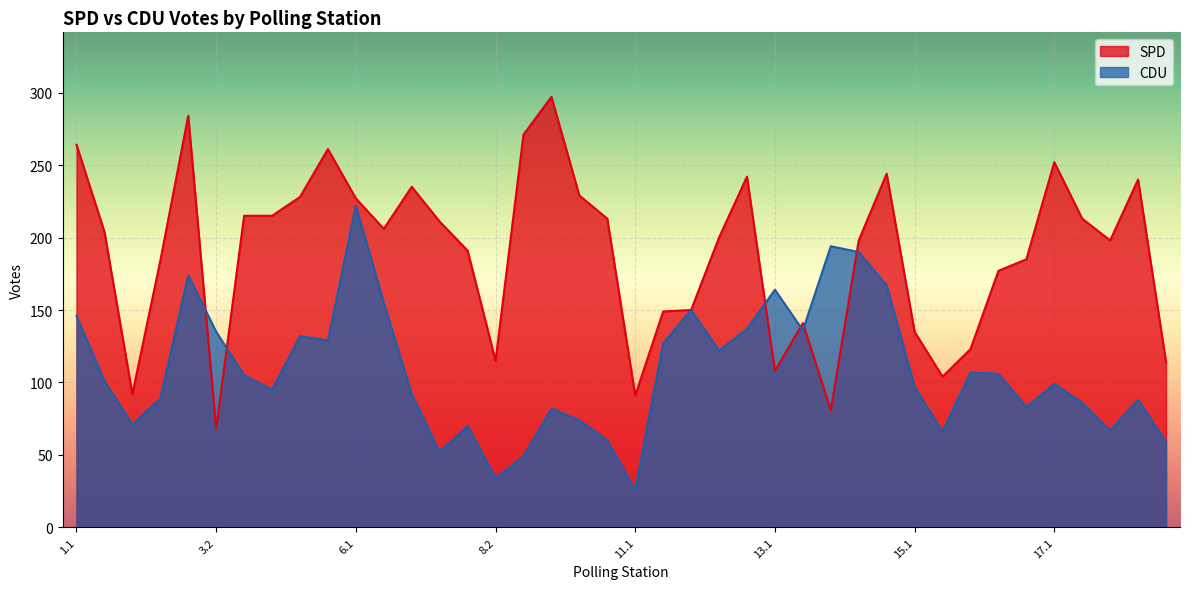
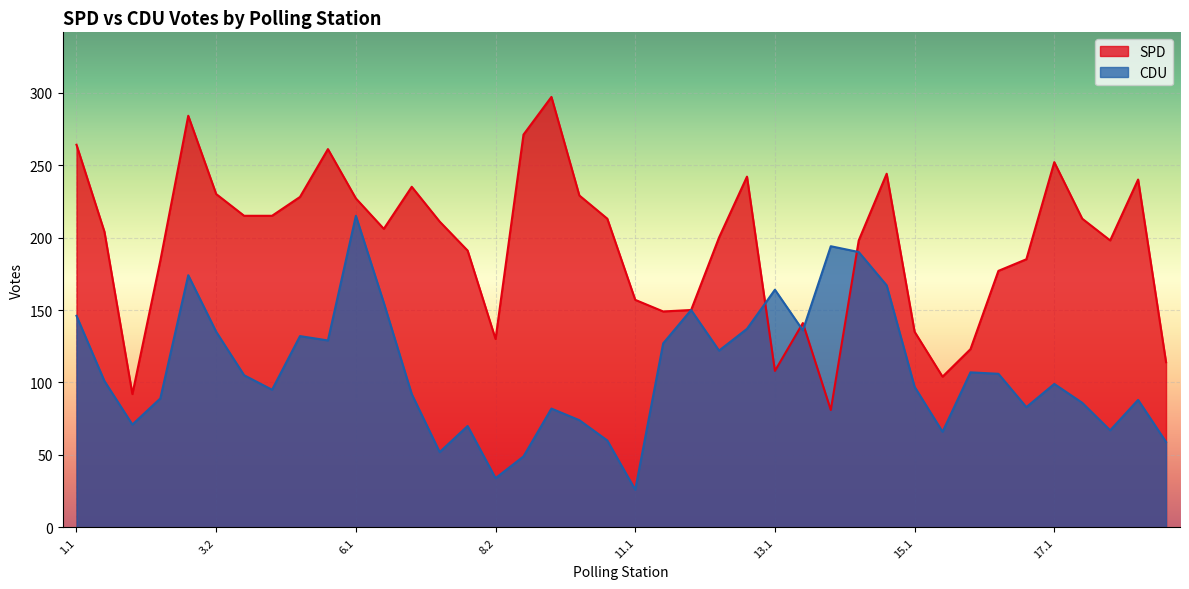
SPD, 3.2: 68 -> 230
CDU, 6.1: 222 -> 215
SPD, 8.2: 115 -> 130
SPD, 11.1: 91 -> 157
